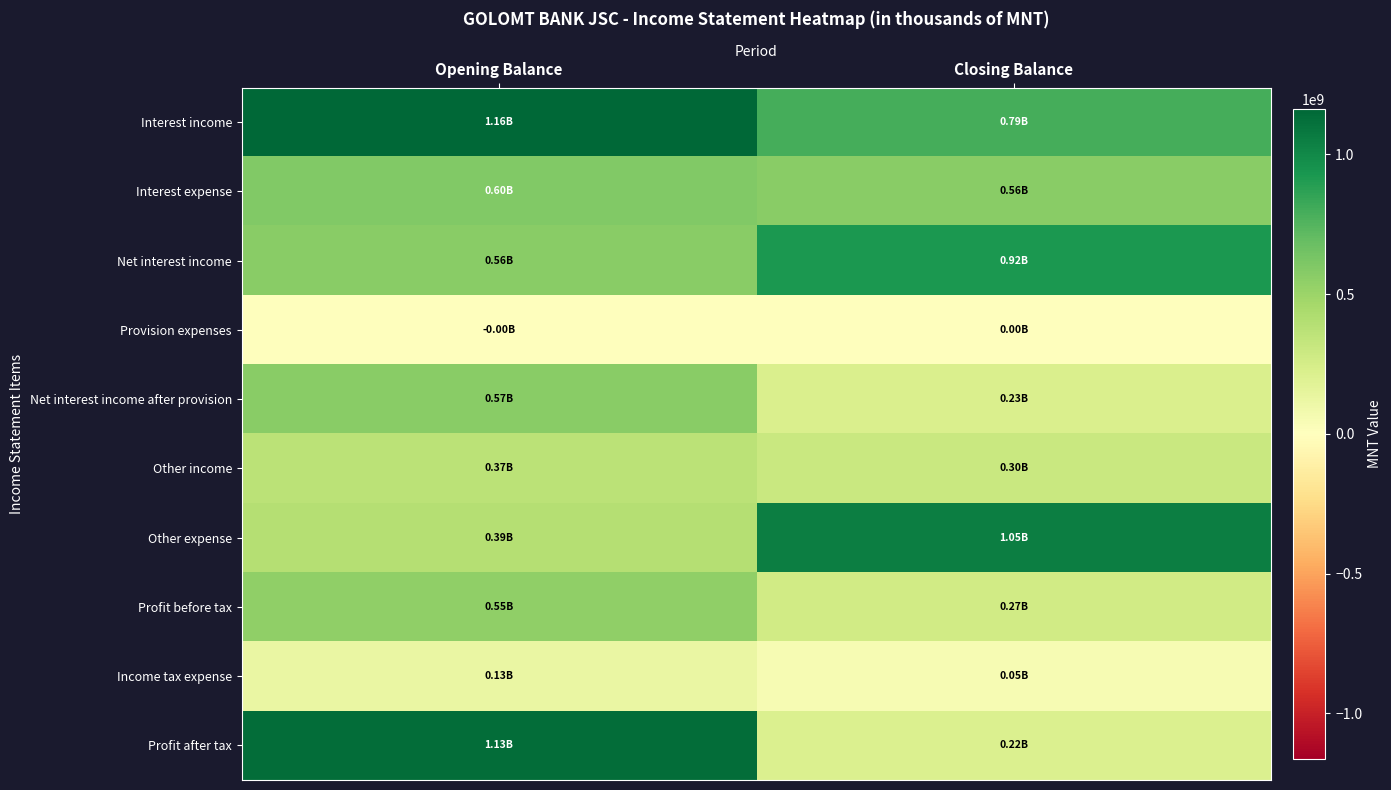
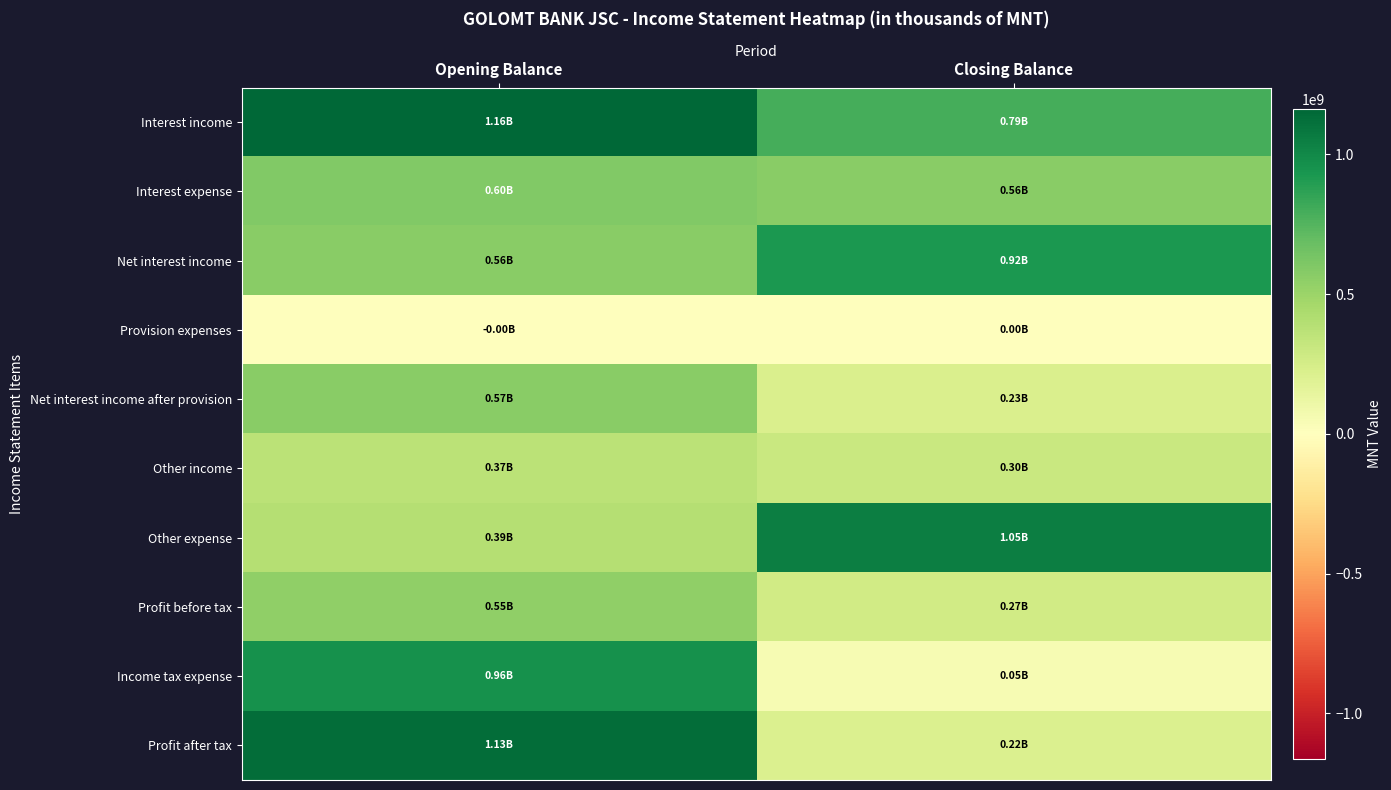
Income tax expense, Opening Balance: 0.13B -> 0.96B
